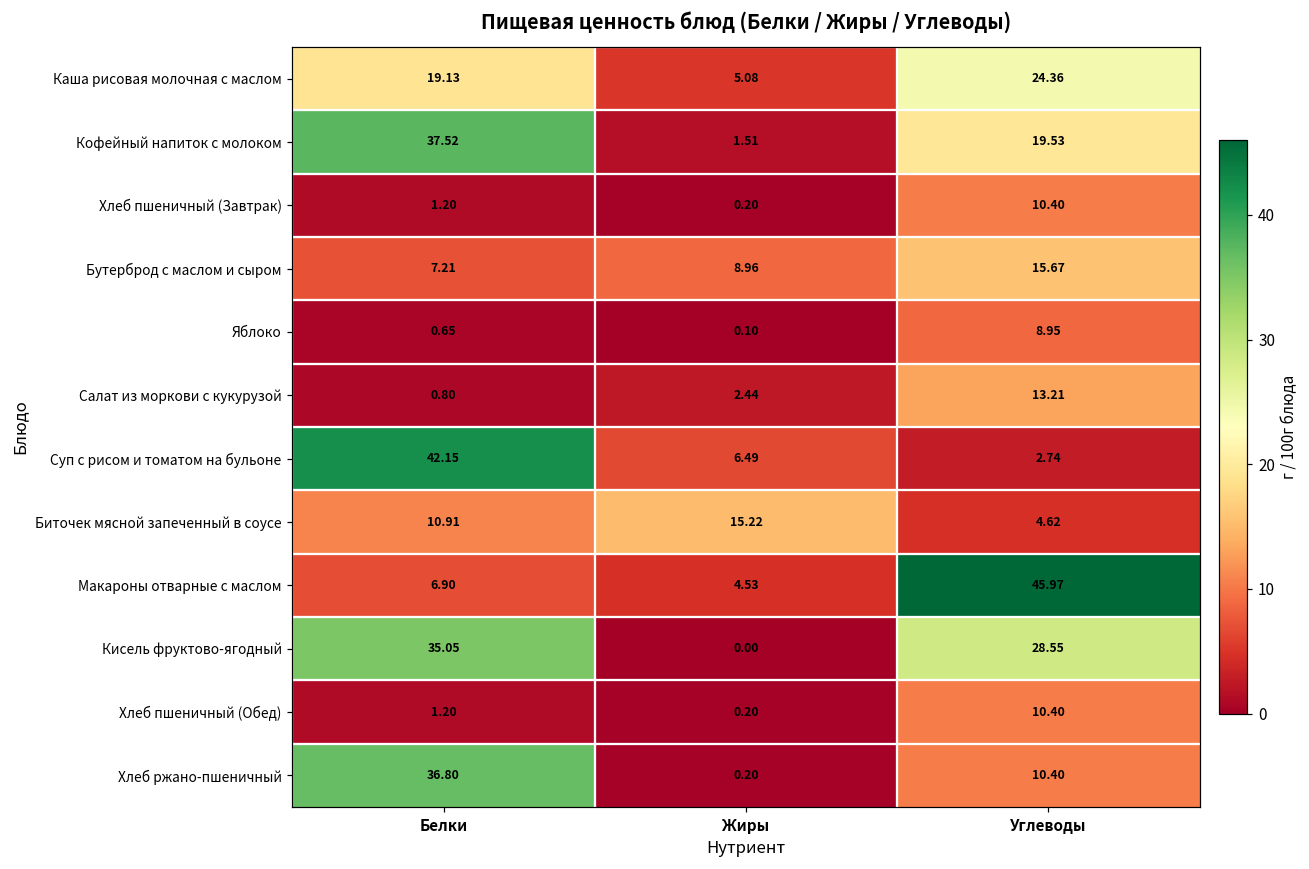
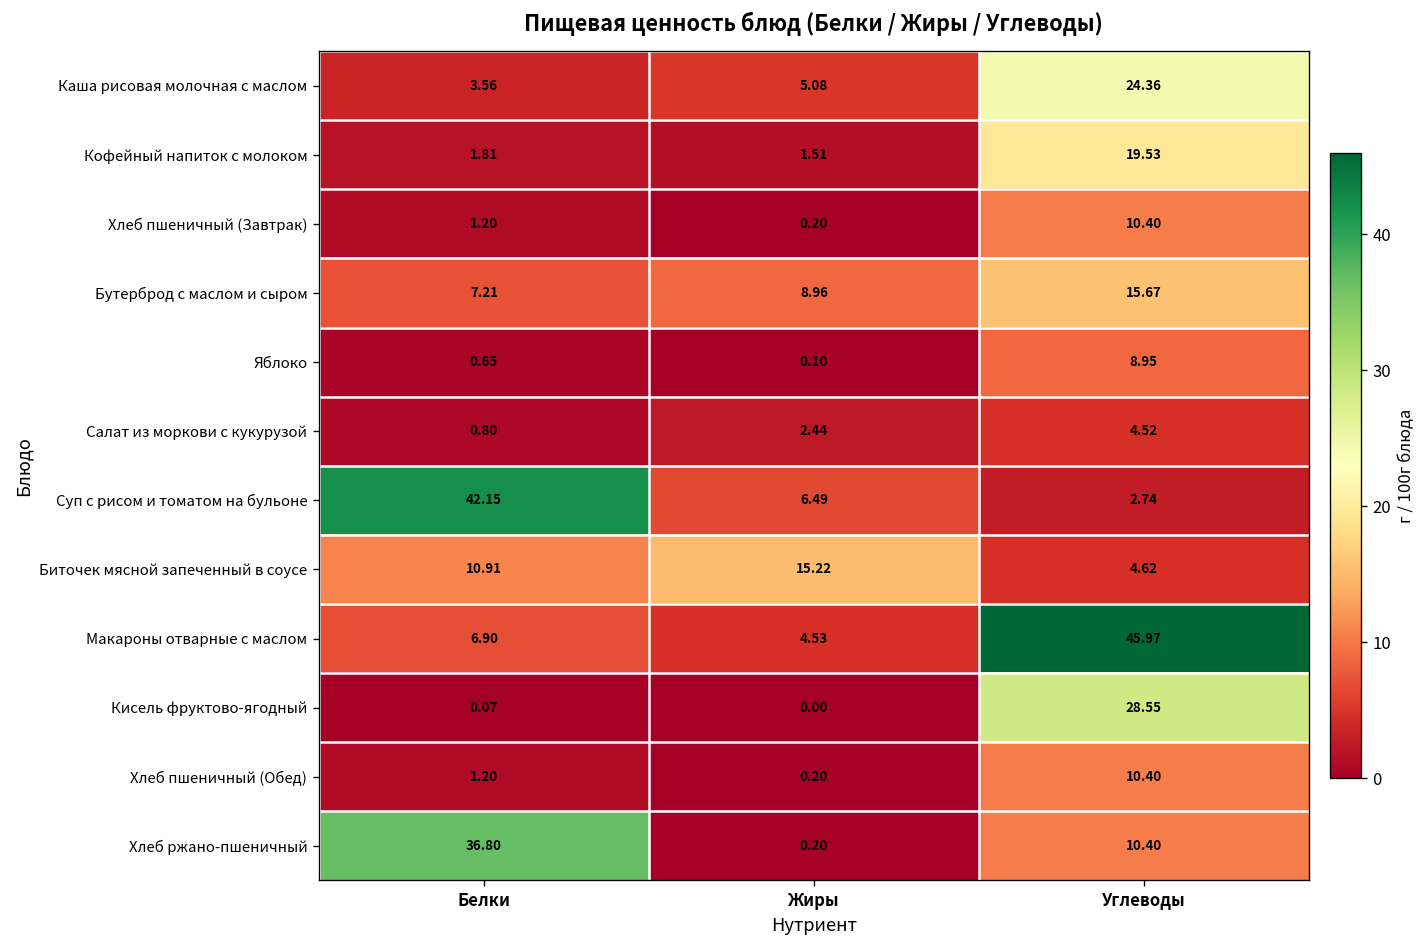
Каша рисовая молочная с маслом, Белки: 19.13 -> 3.56
Кофейный напиток с молоком, Белки: 37.52 -> 1.81
Салат из моркови с кукурузой, Углеводы: 13.21 -> 4.52
Кисель фруктово-ягодный, Белки: 35.05 -> 0.07
